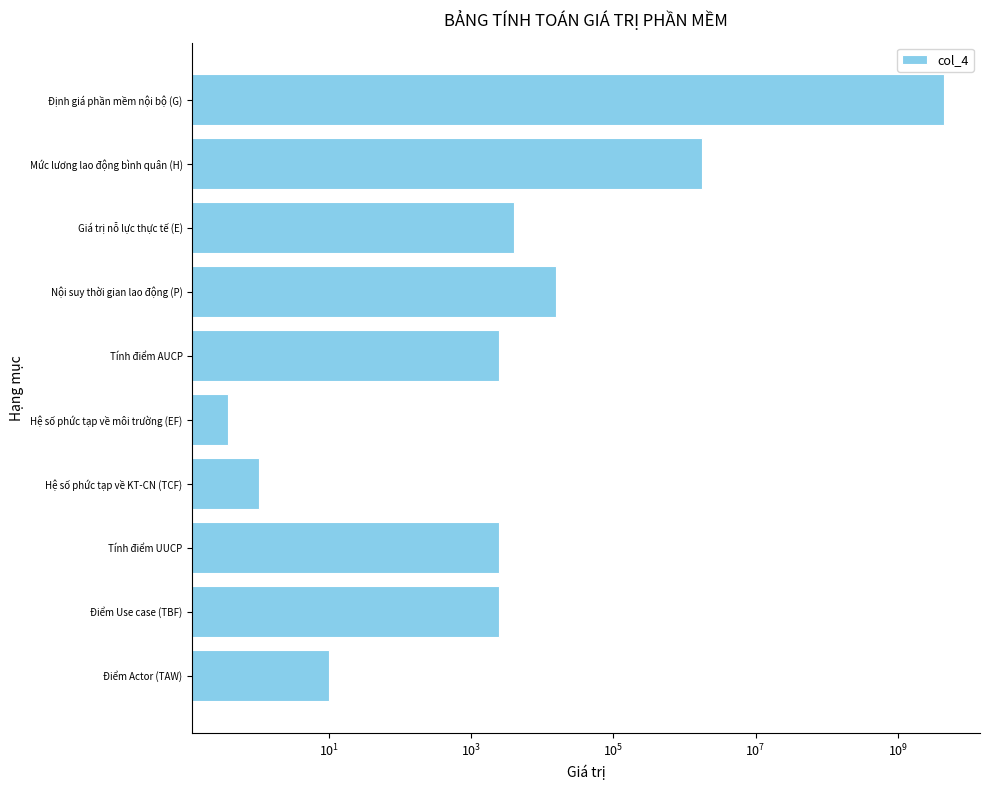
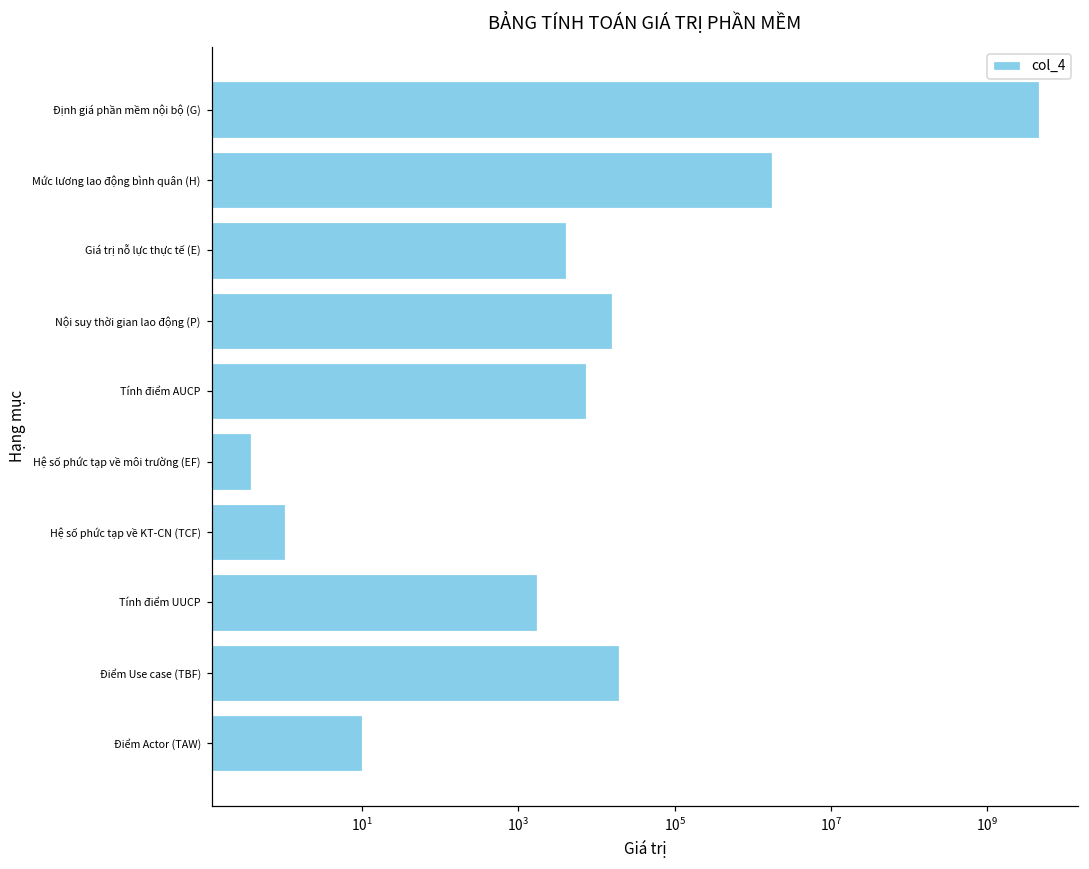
Tính điểm AUCP: 2400 -> 7000
Tính điểm UUCP: 2500 -> 1700
Điểm Use case (TBF): 2500 -> 19000
